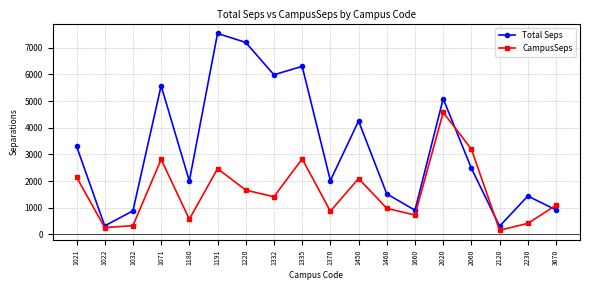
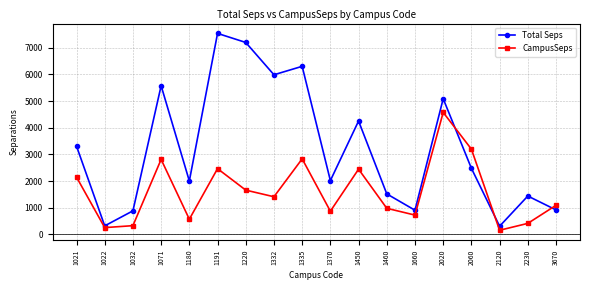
CampusSeps, 1450: 2100 -> 2400
